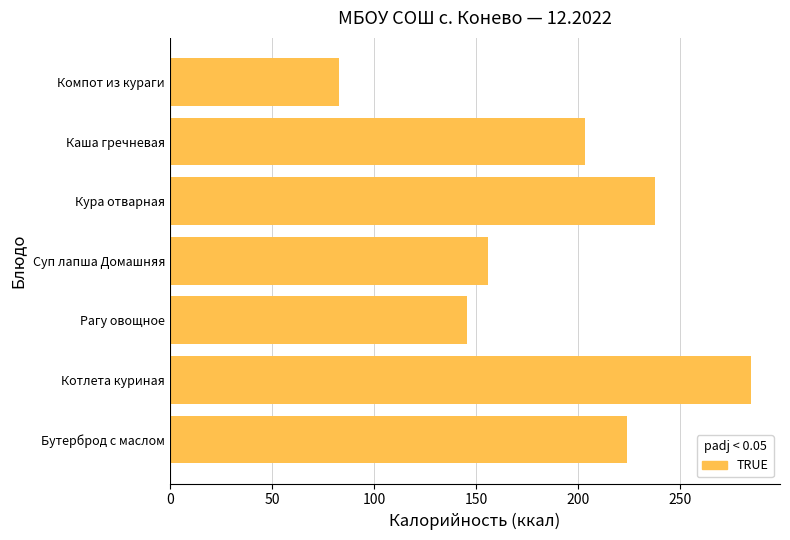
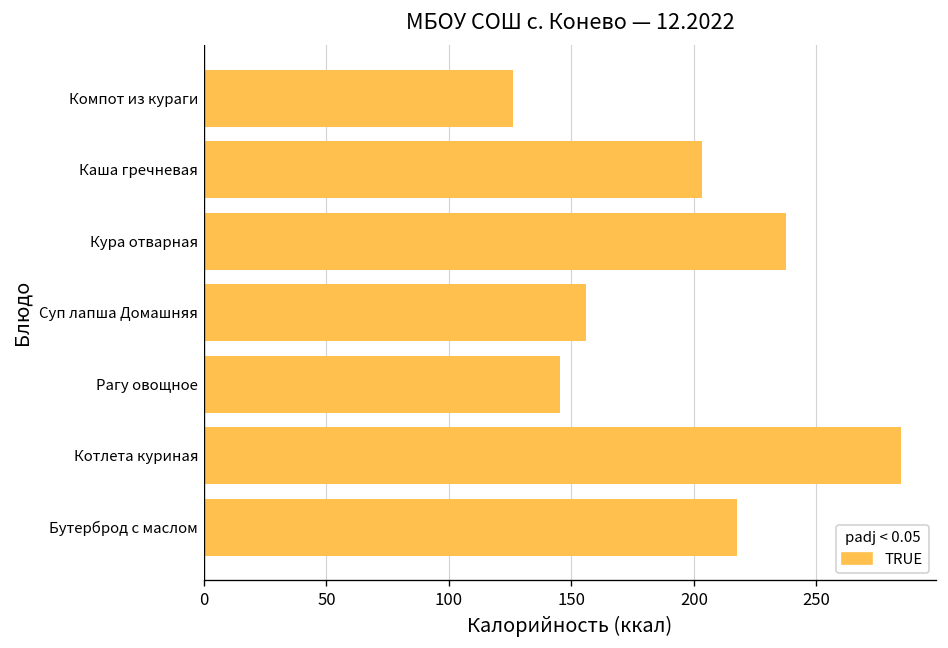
Компот из кураги: 83 -> 126
Бутерброд с маслом: 224 -> 217
